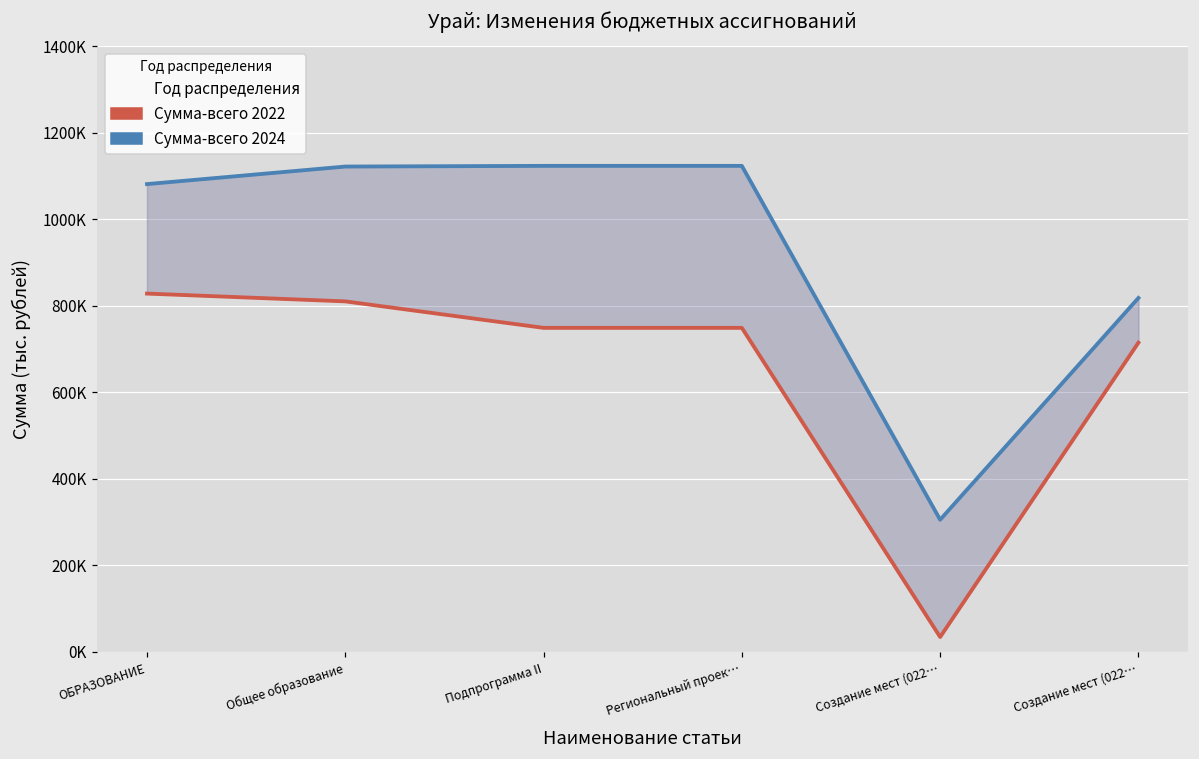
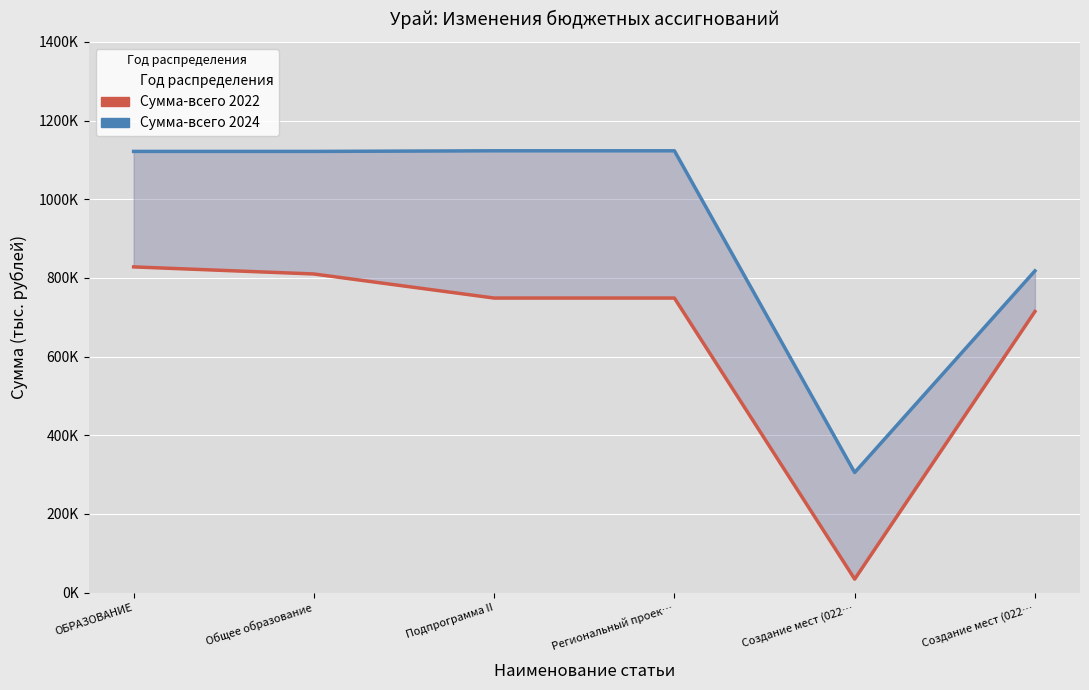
Сумма-всего 2024, ОБРАЗОВАНИЕ: 1080000 -> 1120000
